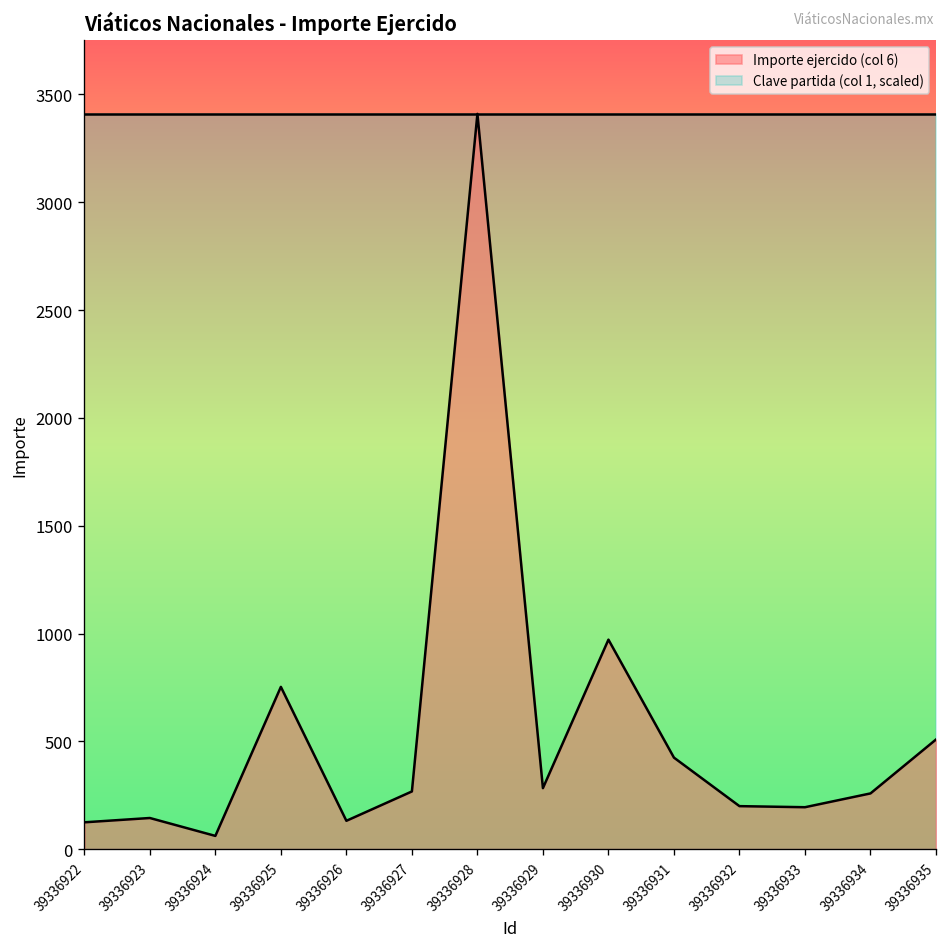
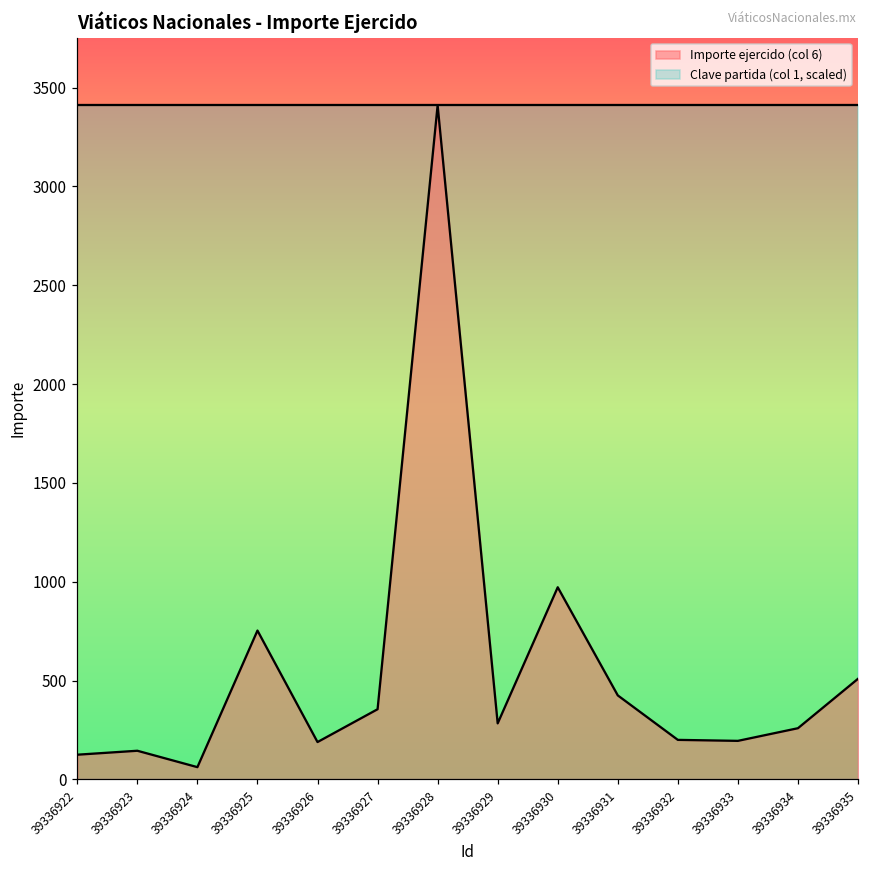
Importe ejercido (col 6), 39336926: 130 -> 190
Importe ejercido (col 6), 39336927: 270 -> 350
